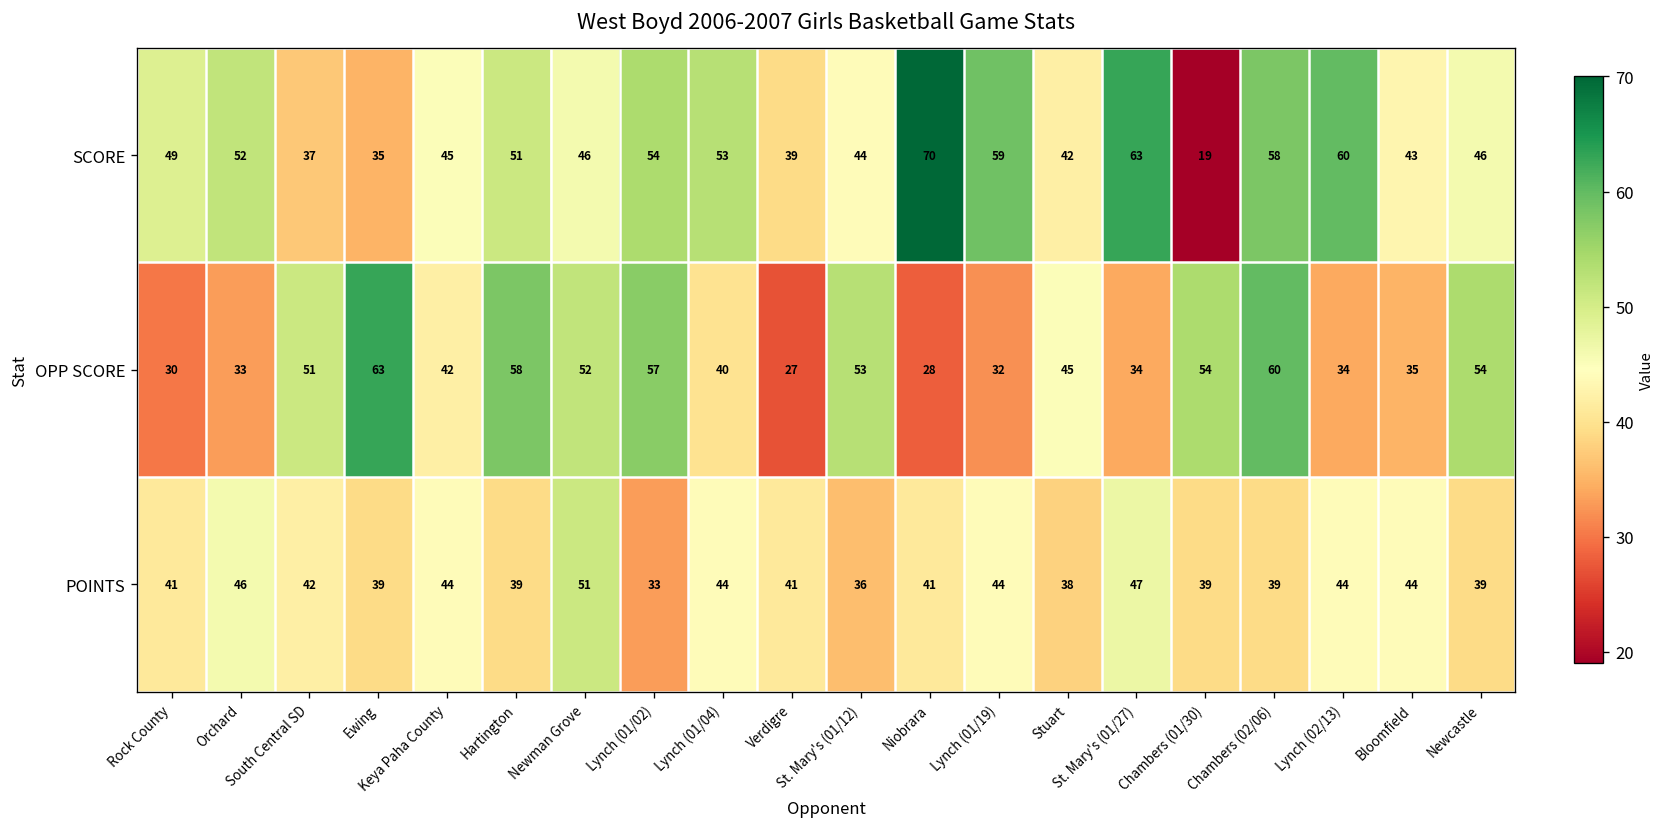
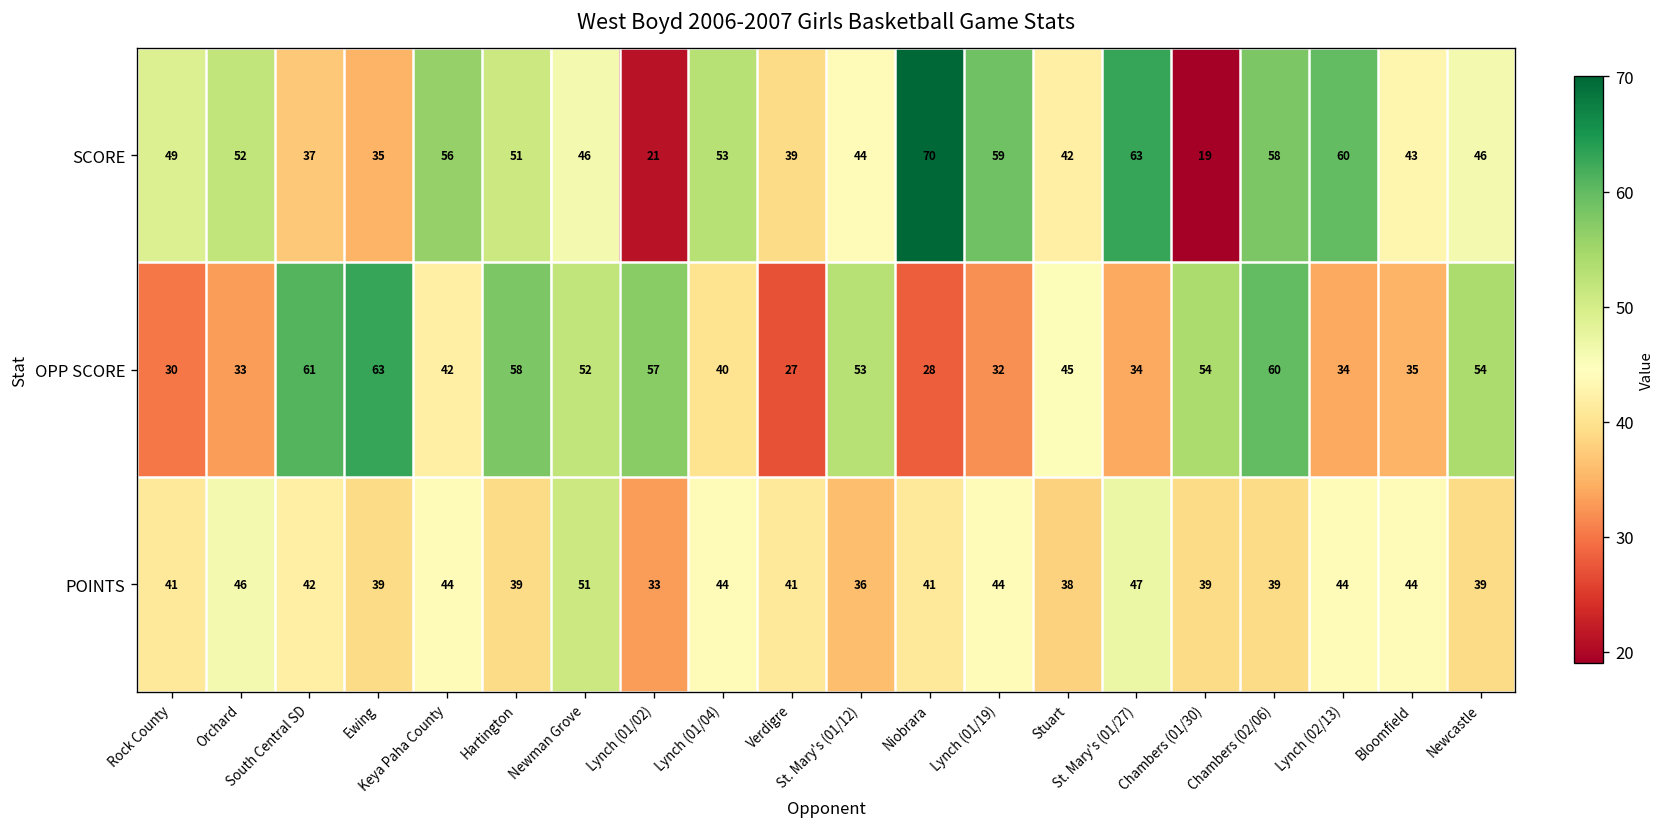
SCORE, Keya Paha County: 45 -> 56
SCORE, Lynch (01/02): 54 -> 21
OPP SCORE, South Central SD: 51 -> 61
